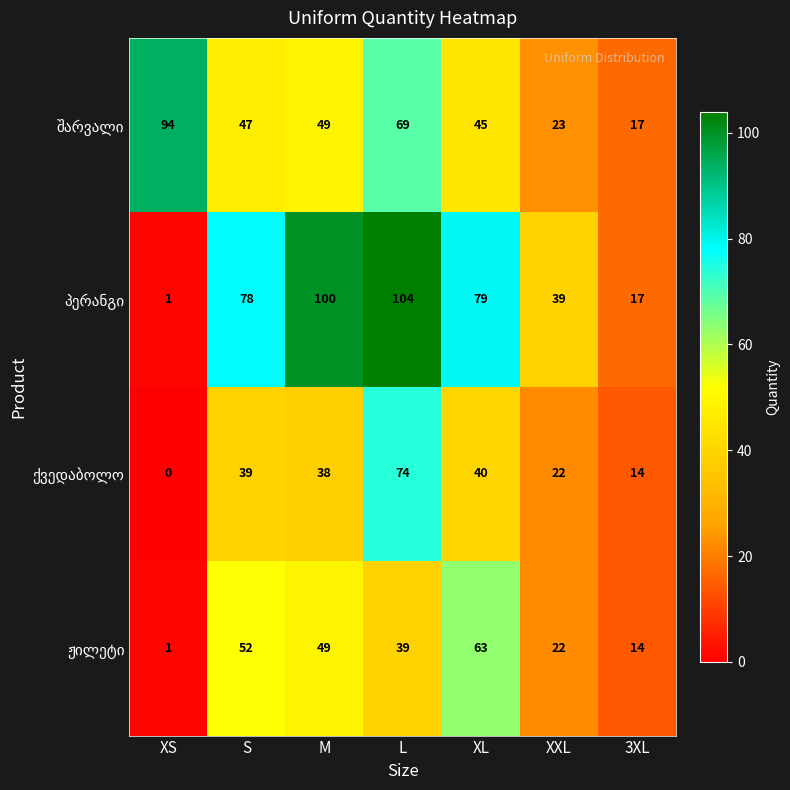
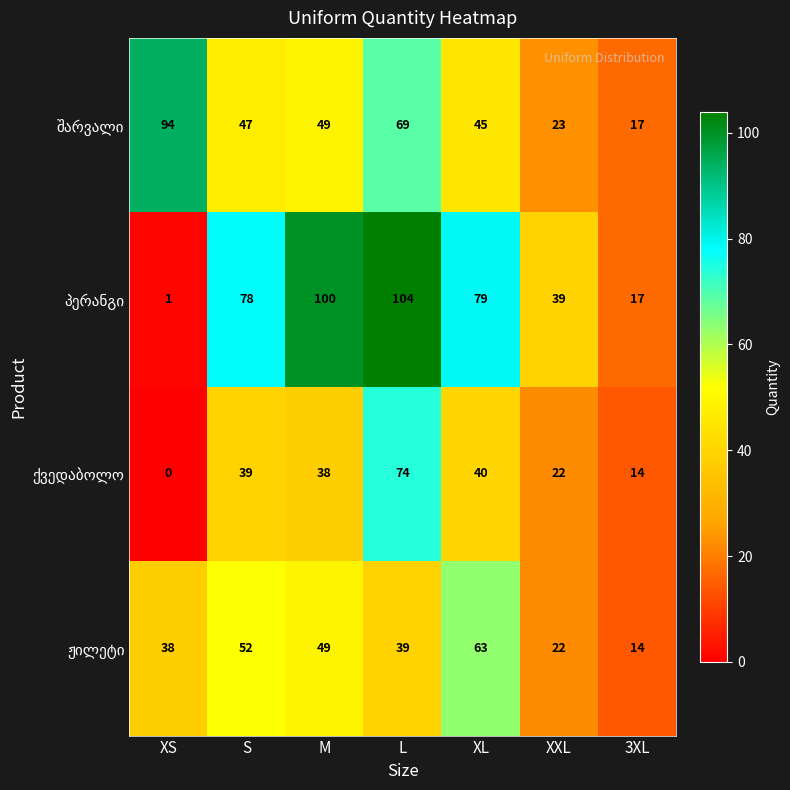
ჟილეტი, XS: 1 -> 38
